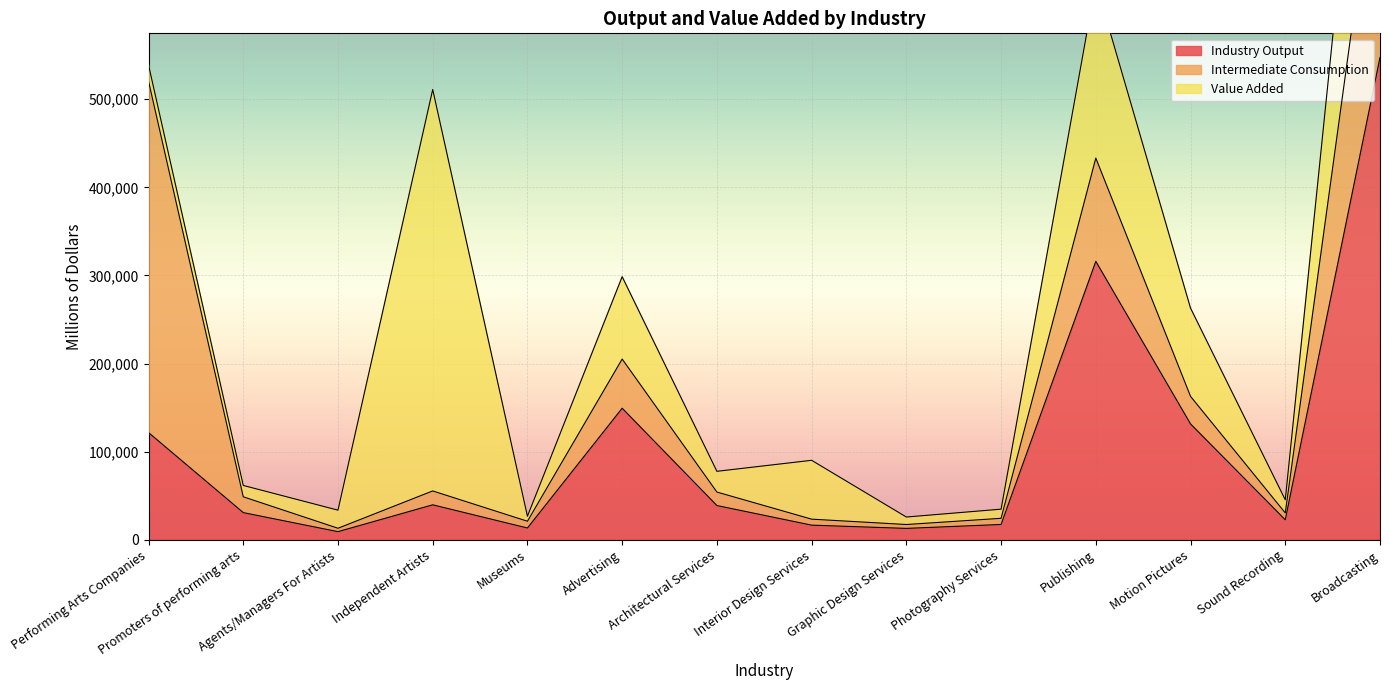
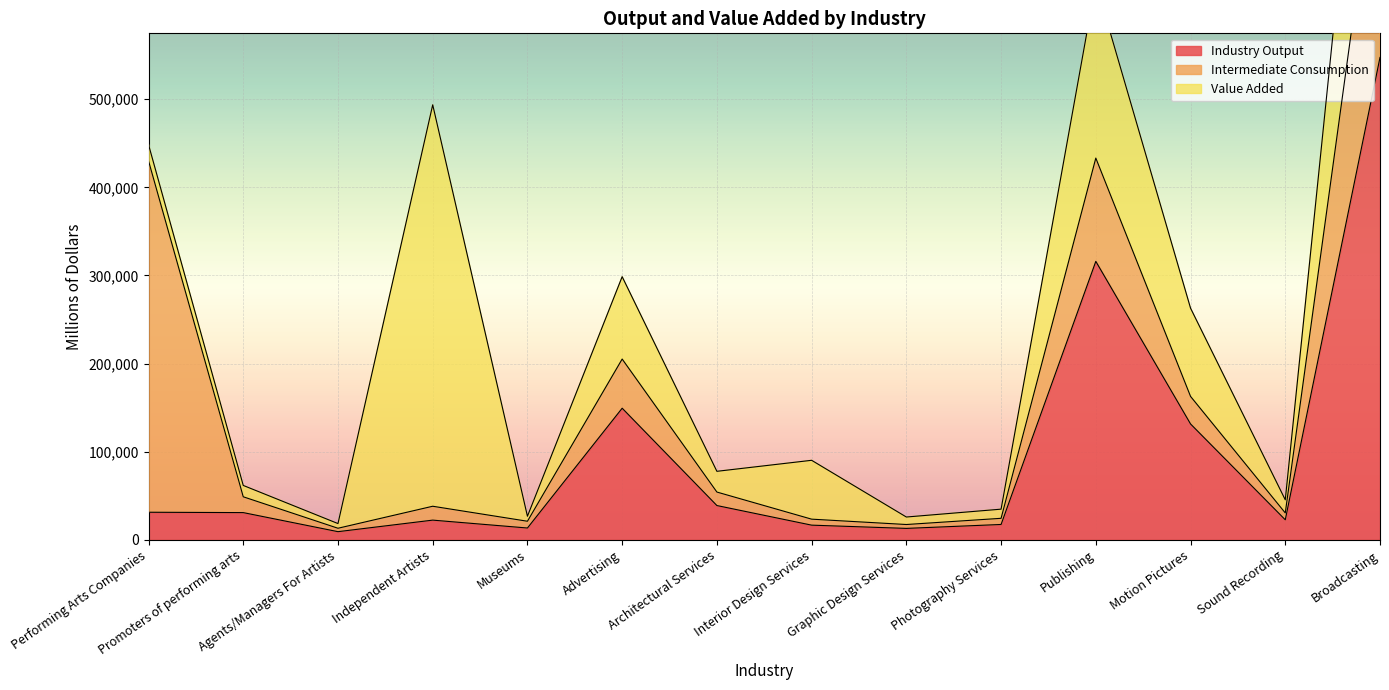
Industry Output, Performing Arts Companies: 120,000 -> 30,000
Value Added, Agents/Managers For Artists: 20,000 -> 10,000
Industry Output, Independent Artists: 40,000 -> 20,000
